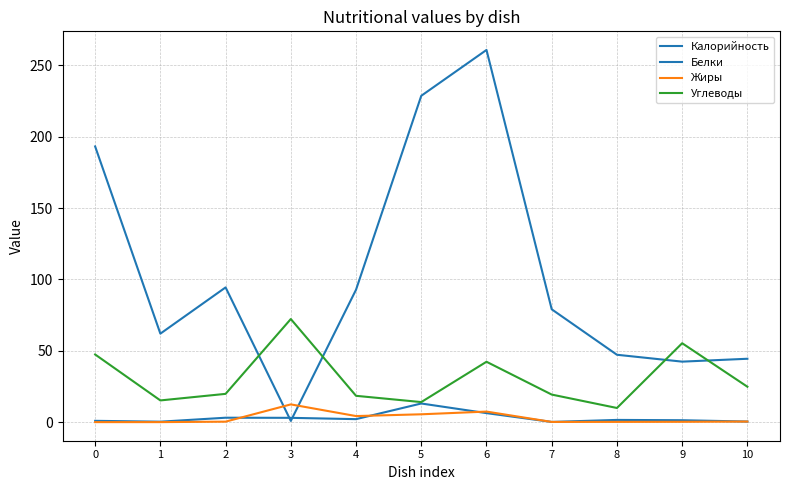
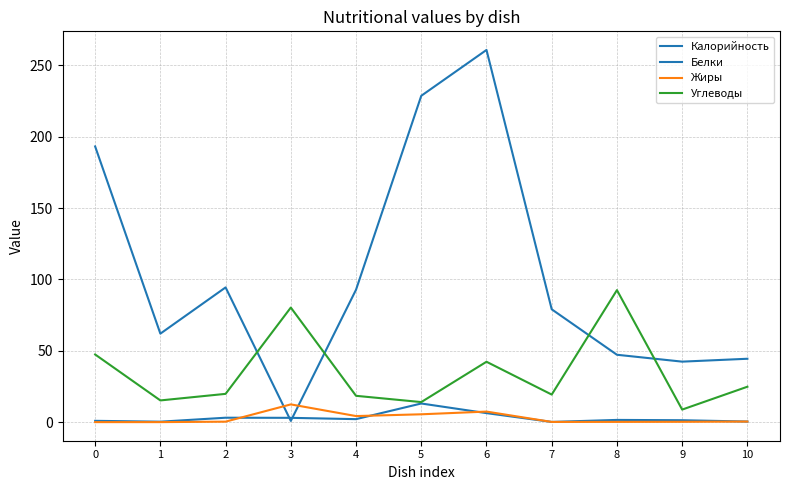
Углеводы, 3: 72 -> 80
Углеводы, 8: 10 -> 93
Углеводы, 9: 55 -> 9
